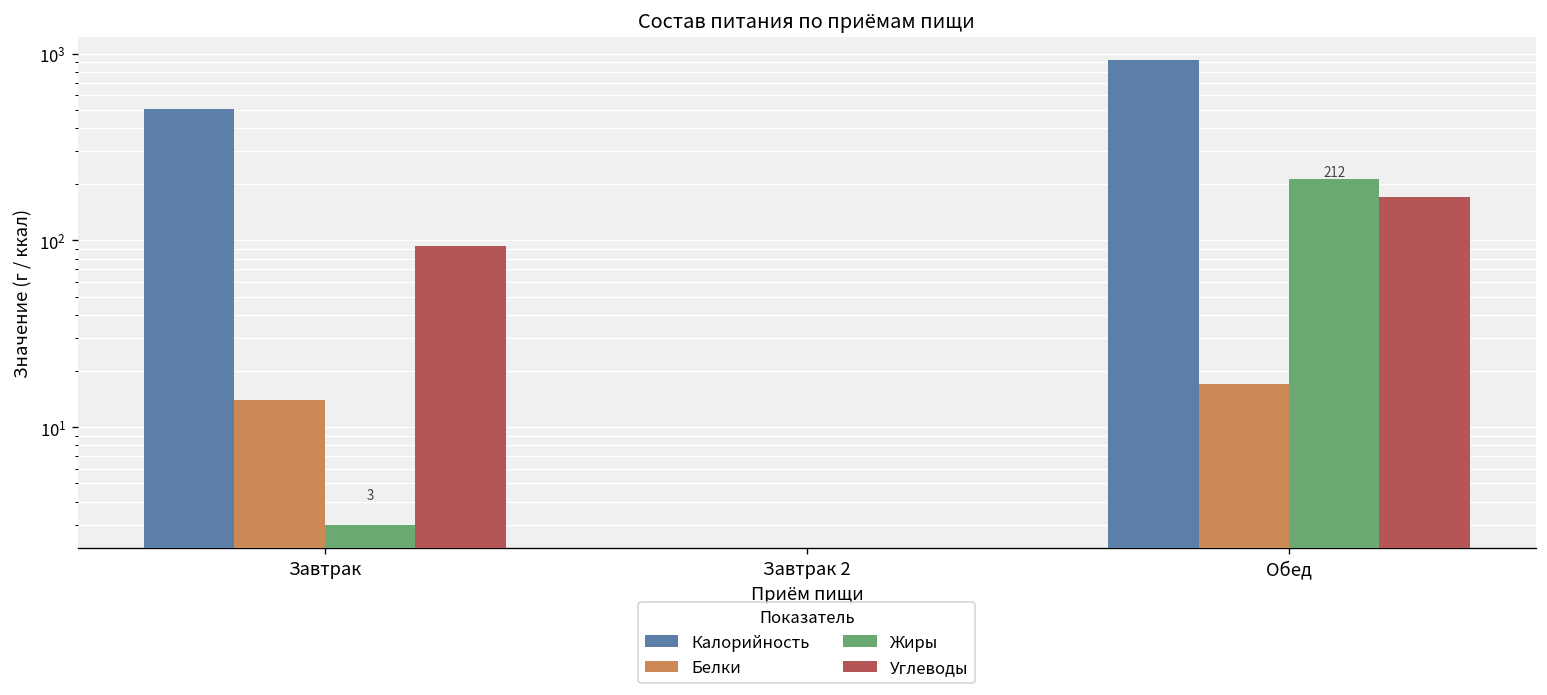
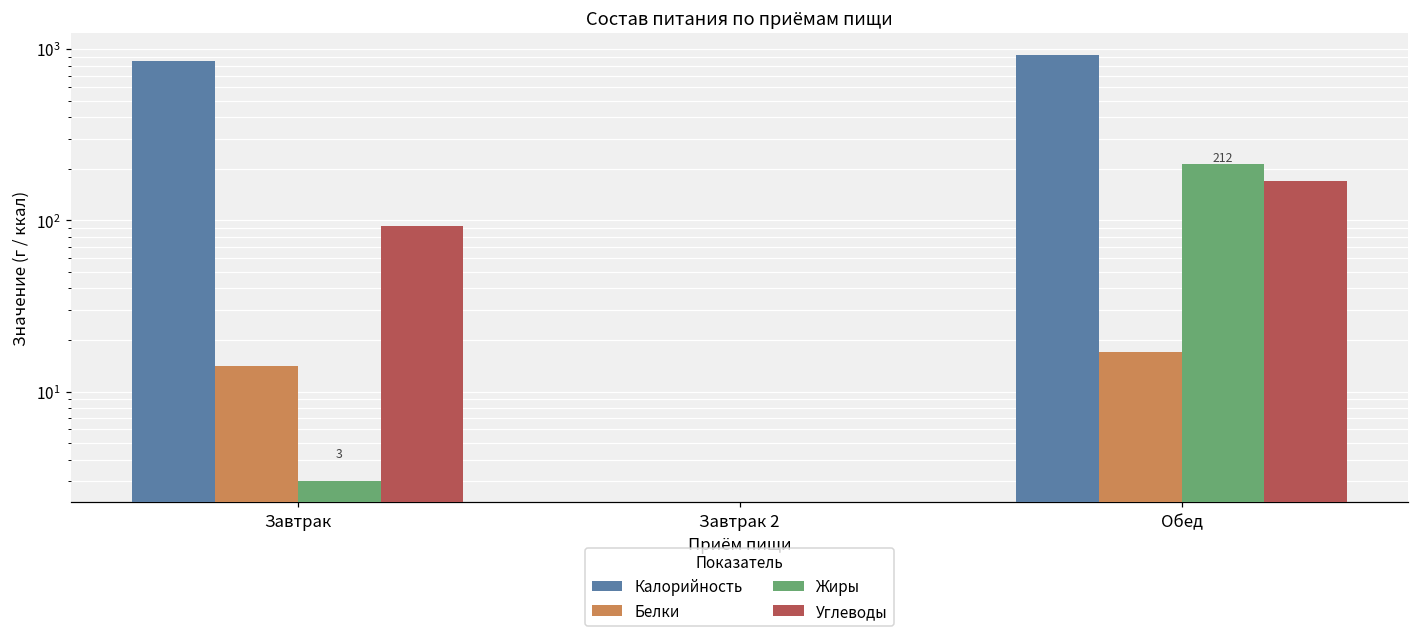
Калорийность, Завтрак: 510 -> 800
